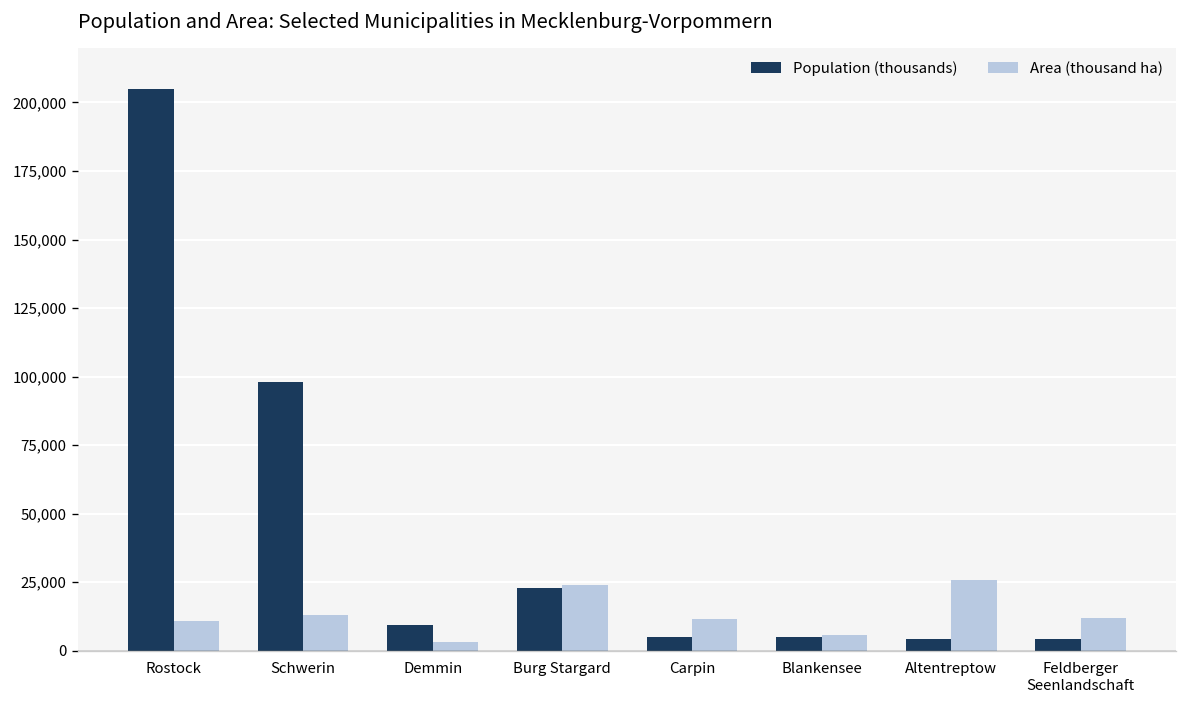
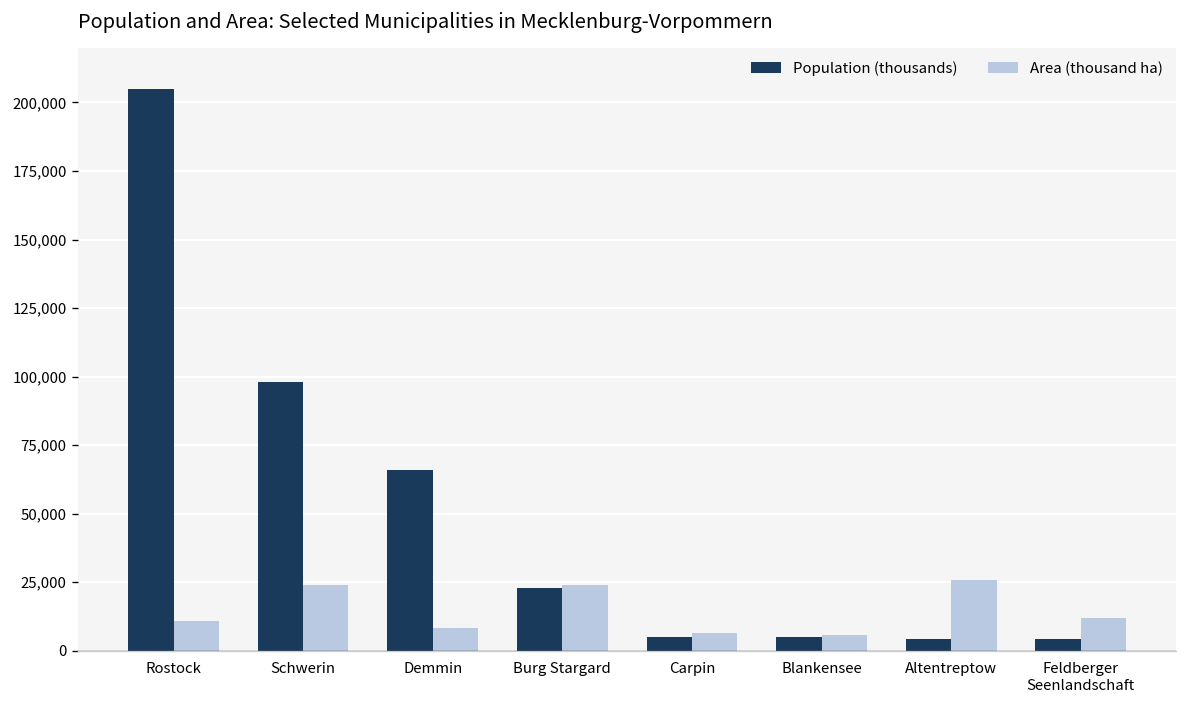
Area (thousand ha), Schwerin: 13,000 -> 24,000
Population (thousands), Demmin: 10,000 -> 66,000
Area (thousand ha), Demmin: 3,000 -> 8,000
Area (thousand ha), Carpin: 12,000 -> 6,000
